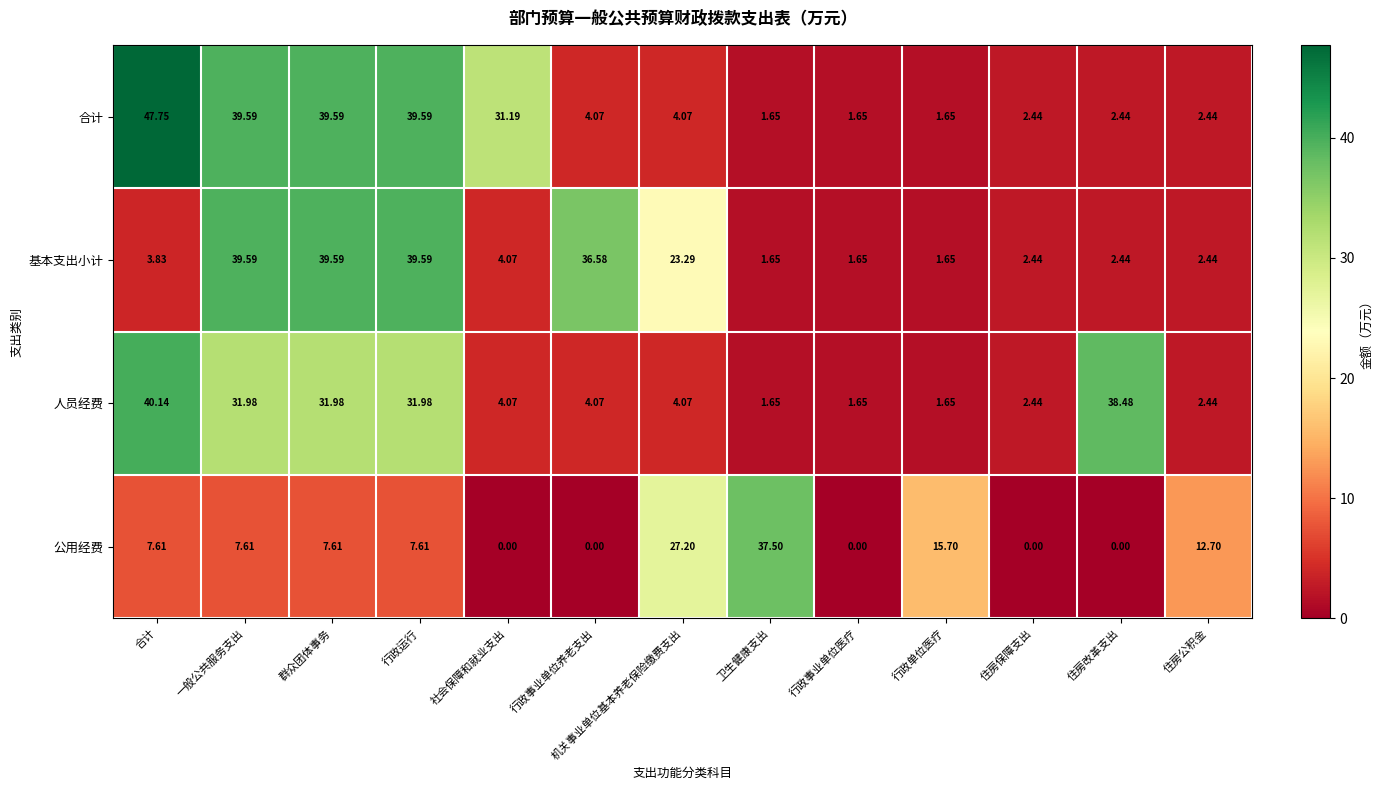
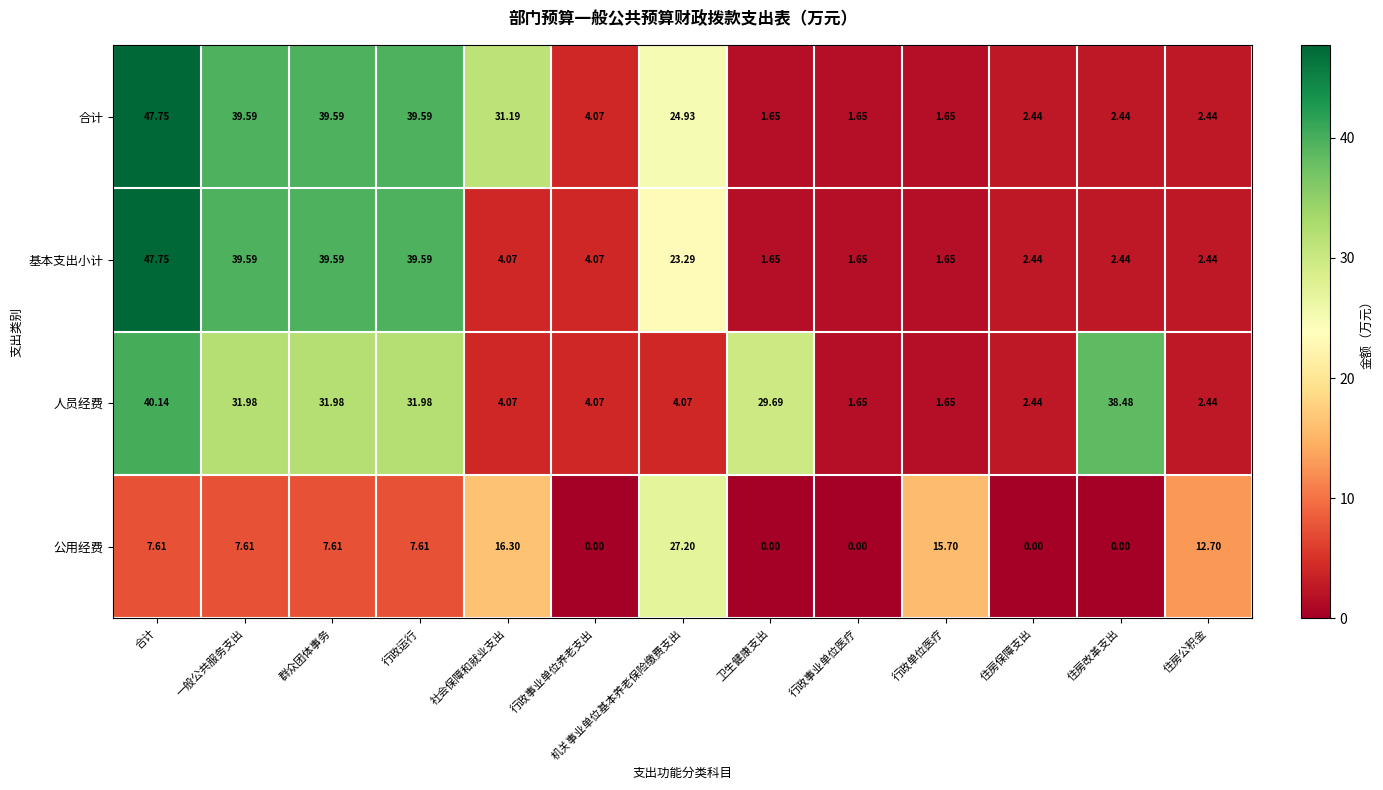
合计, 机关事业单位基本养老保险缴费支出: 4.07 -> 24.93
基本支出小计, 合计: 3.83 -> 47.75
基本支出小计, 行政事业单位养老支出: 36.58 -> 4.07
人员经费, 卫生健康支出: 1.65 -> 29.69
公用经费, 社会保障和就业支出: 0.00 -> 16.30
公用经费, 卫生健康支出: 37.50 -> 0.00
